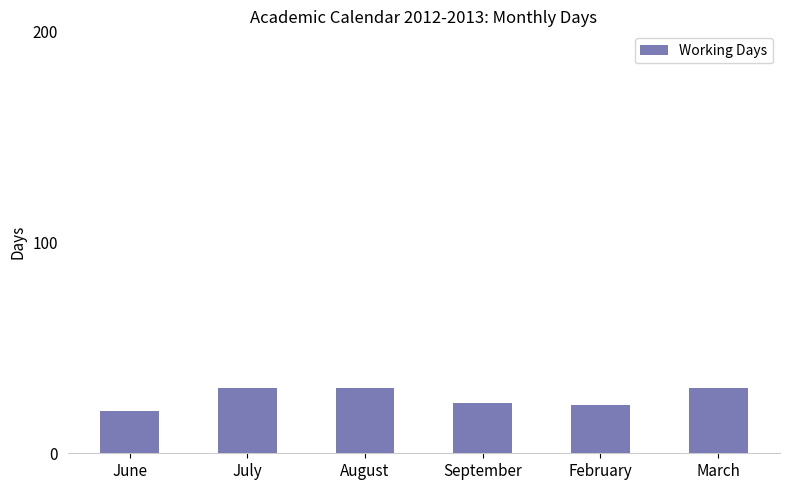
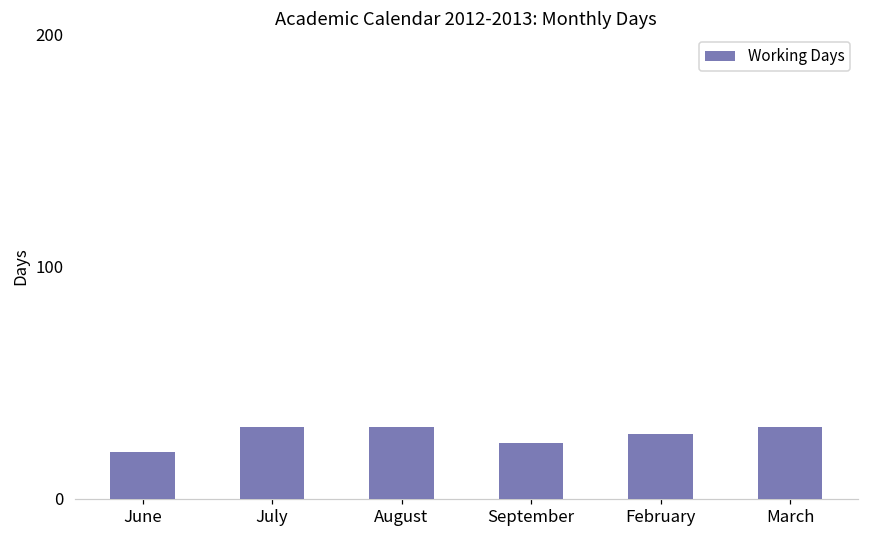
February: 23 -> 28
